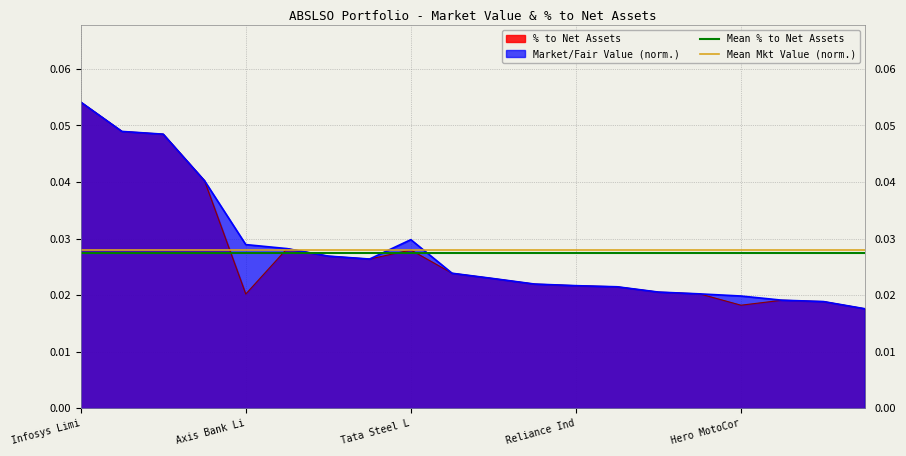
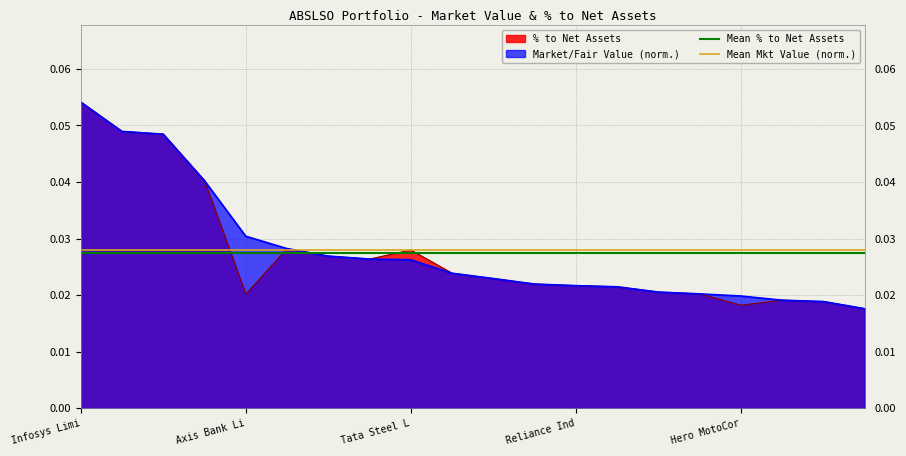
Market/Fair Value (norm.), Axis Bank Li: 0.029 -> 0.030
Market/Fair Value (norm.), Tata Steel L: 0.030 -> 0.026
